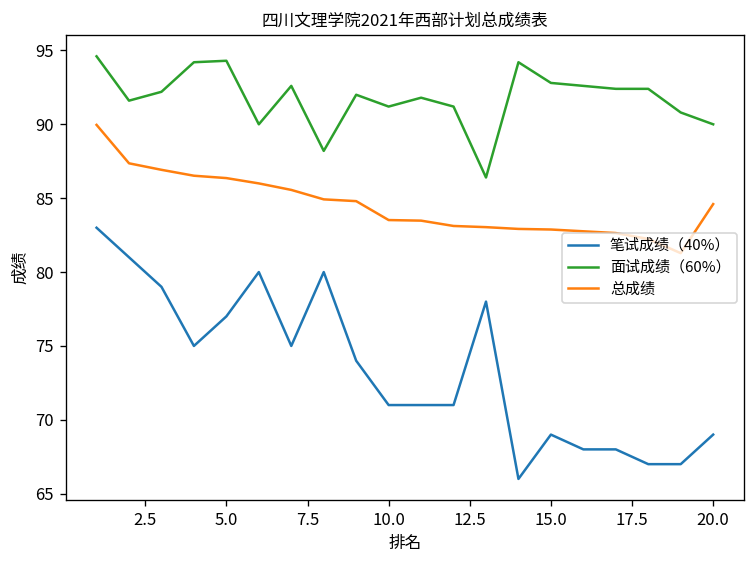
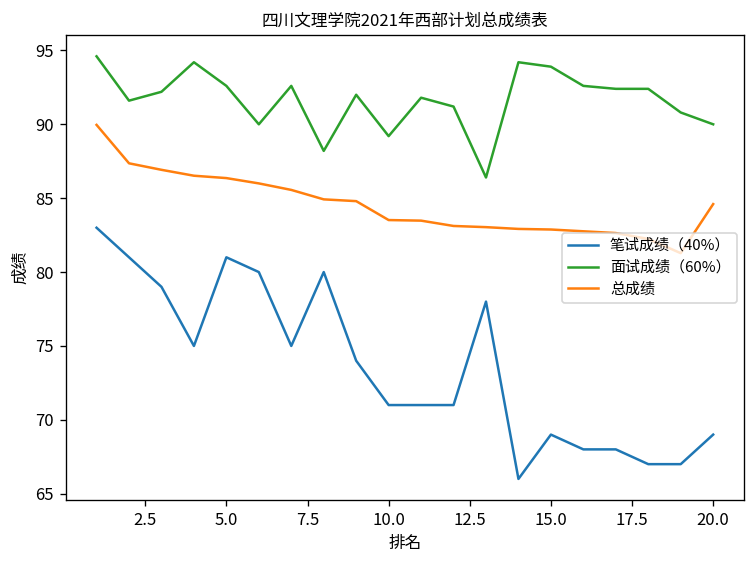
笔试成绩（40%）, 5.0: 77 -> 81
面试成绩（60%）, 5.0: 94.3 -> 92.6
面试成绩（60%）, 10.0: 91.2 -> 89.2
面试成绩（60%）, 15.0: 92.8 -> 93.9
